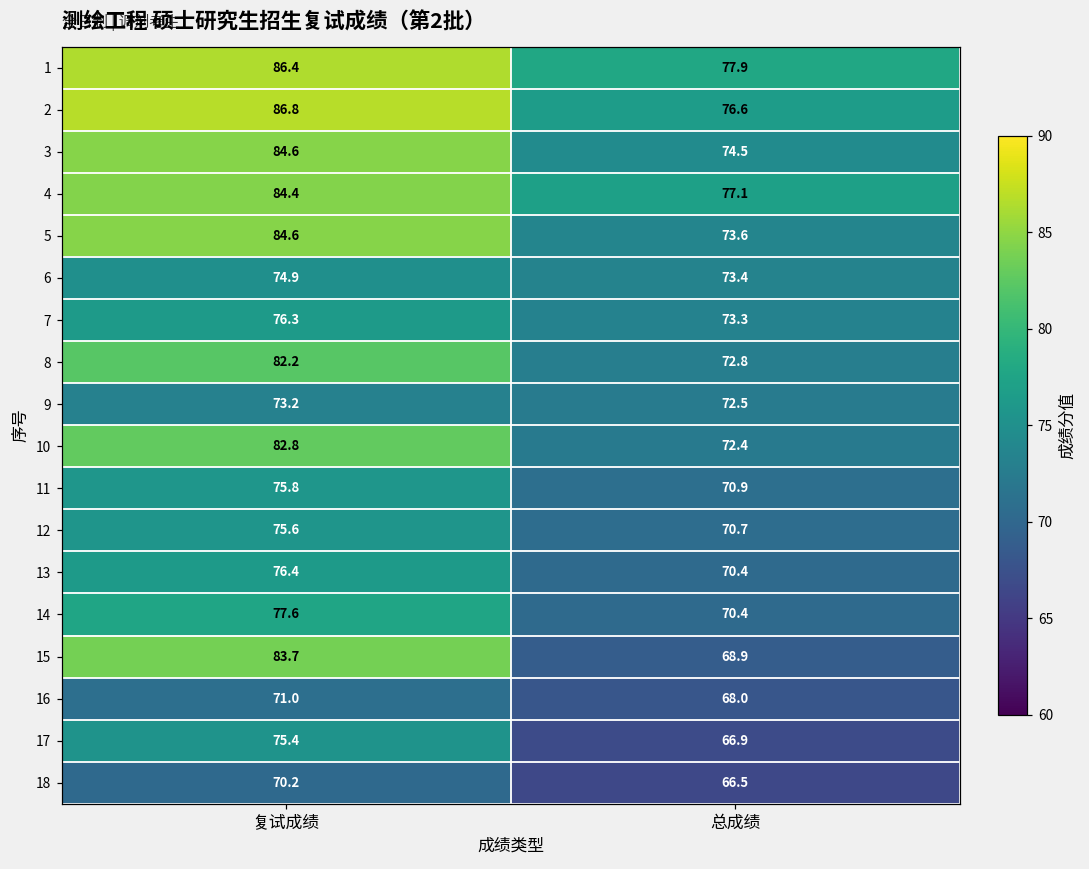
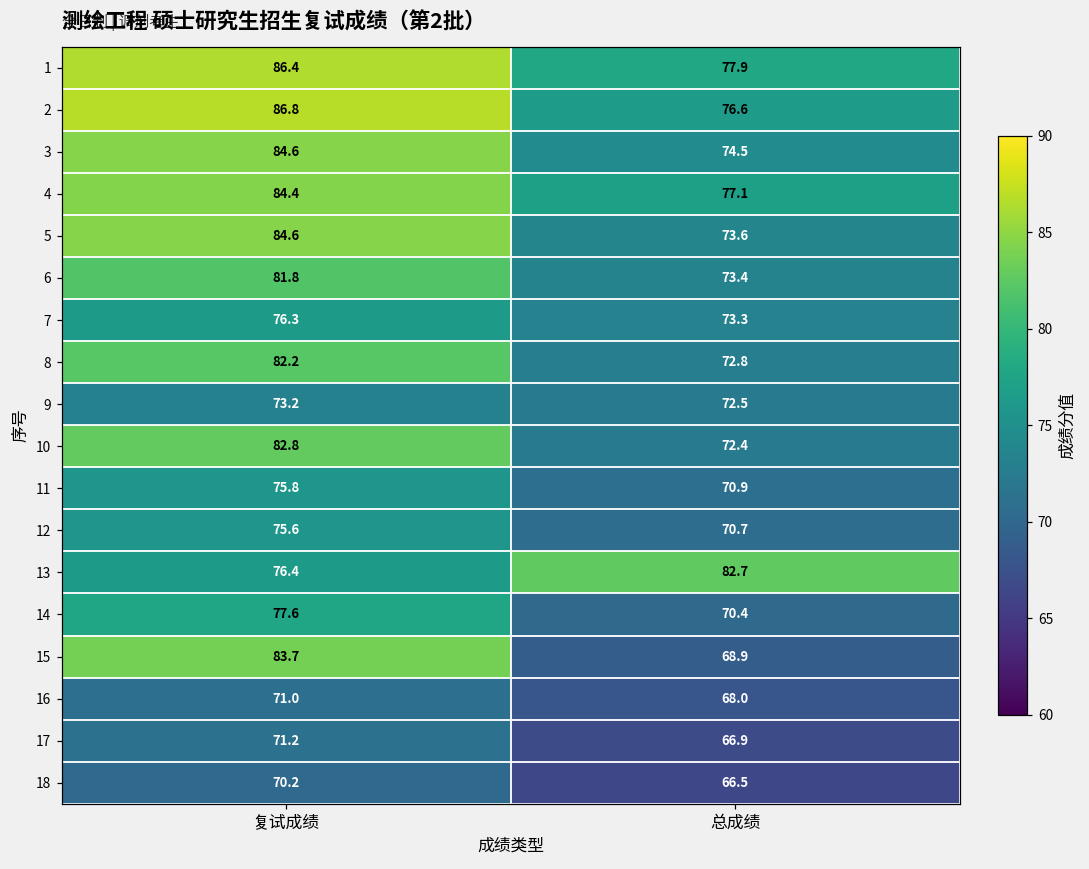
6, 复试成绩: 74.9 -> 81.8
13, 总成绩: 70.4 -> 82.7
17, 复试成绩: 75.4 -> 71.2
